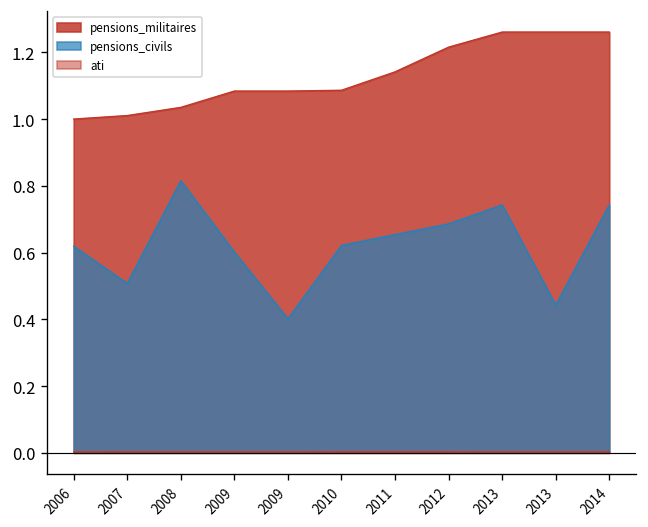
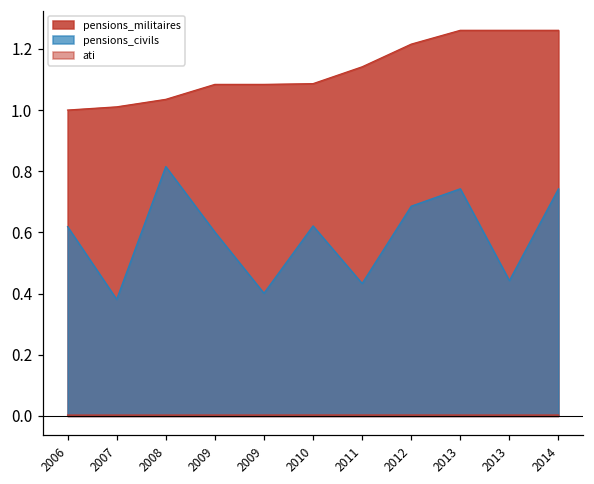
pensions_civils, 2007: 0.51 -> 0.38
pensions_civils, 2011: 0.65 -> 0.43
